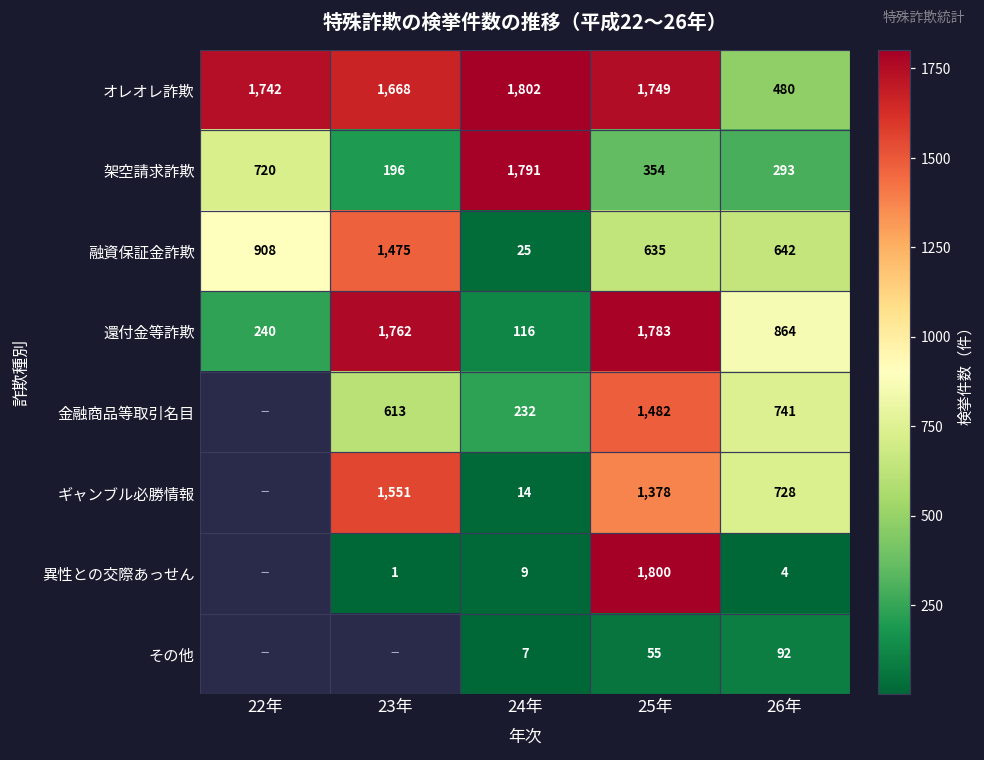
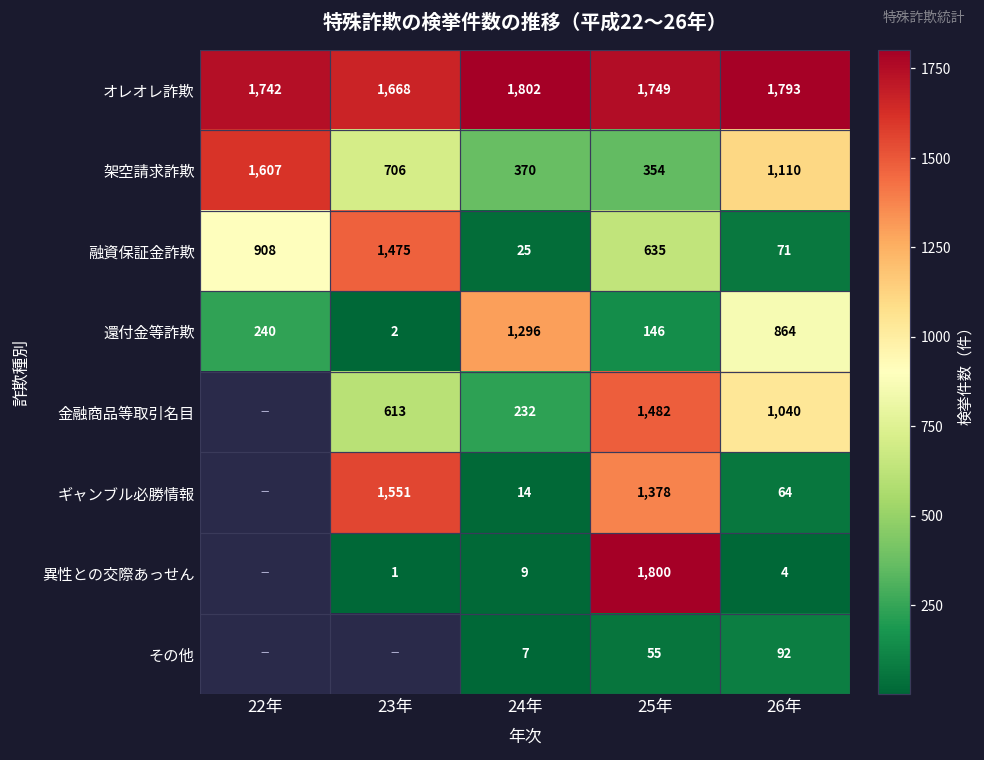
オレオレ詐欺, 26年: 480 -> 1,793
架空請求詐欺, 22年: 720 -> 1,607
架空請求詐欺, 23年: 196 -> 706
架空請求詐欺, 24年: 1,791 -> 370
架空請求詐欺, 26年: 293 -> 1,110
融資保証金詐欺, 26年: 642 -> 71
還付金等詐欺, 23年: 1,762 -> 2
還付金等詐欺, 24年: 116 -> 1,296
還付金等詐欺, 25年: 1,783 -> 146
金融商品等取引名目, 26年: 741 -> 1,040
ギャンブル必勝情報, 26年: 728 -> 64
